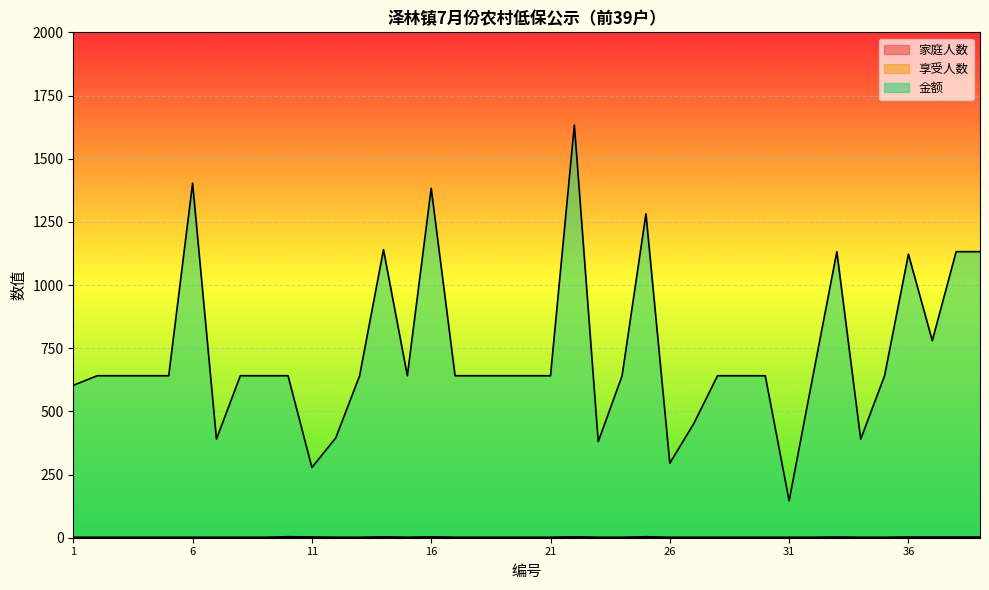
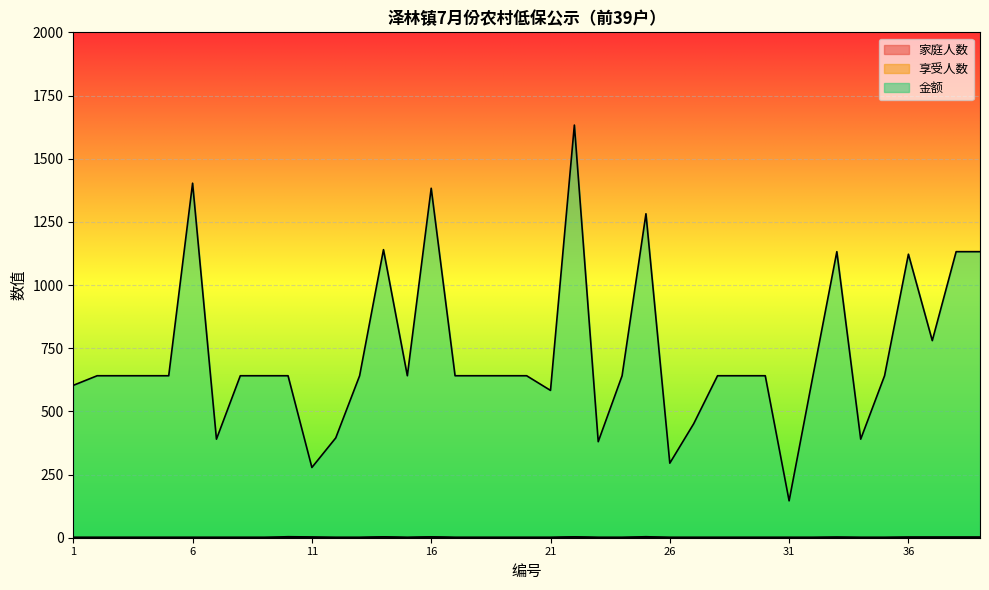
金额, 21: 640 -> 580
